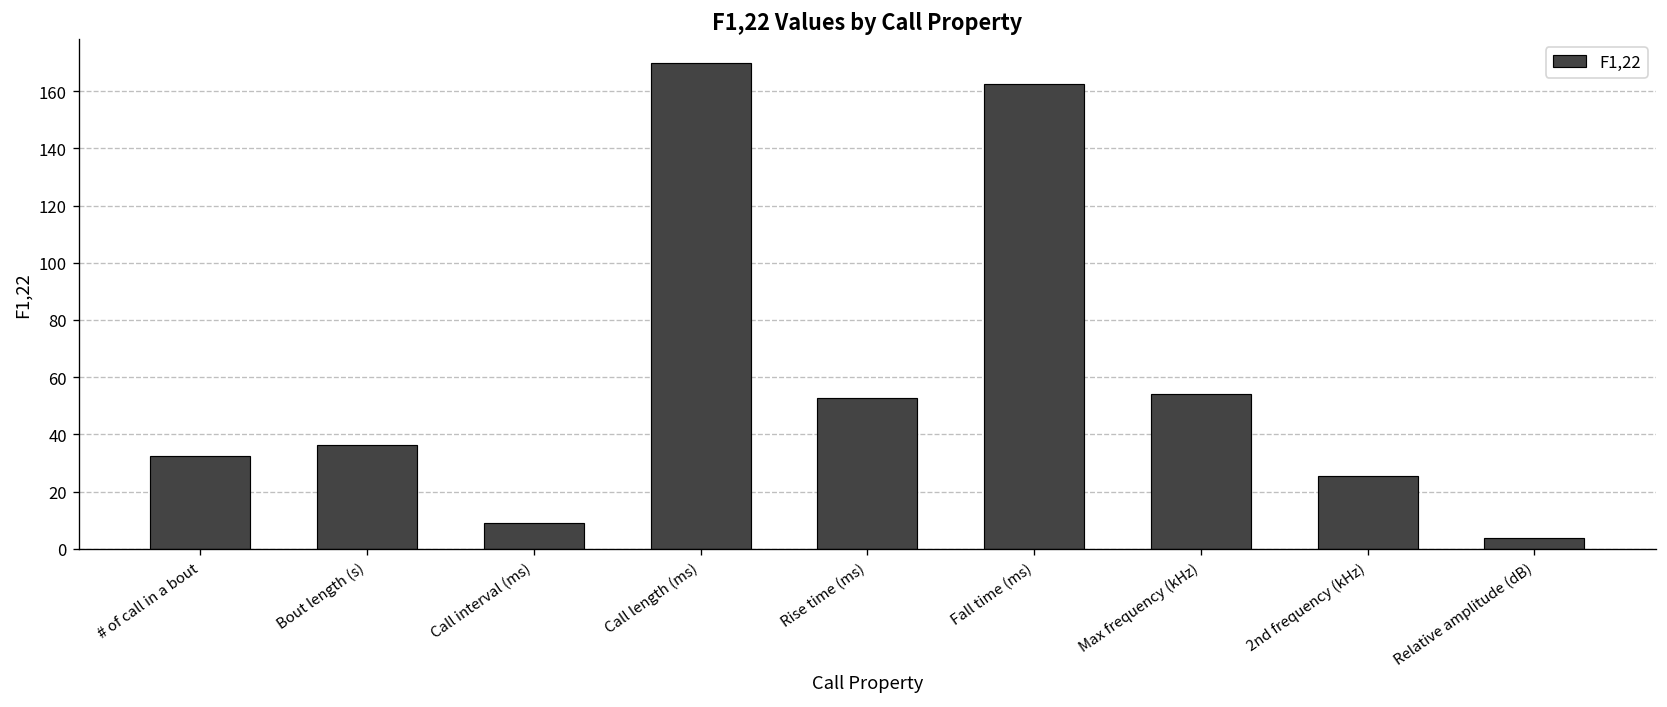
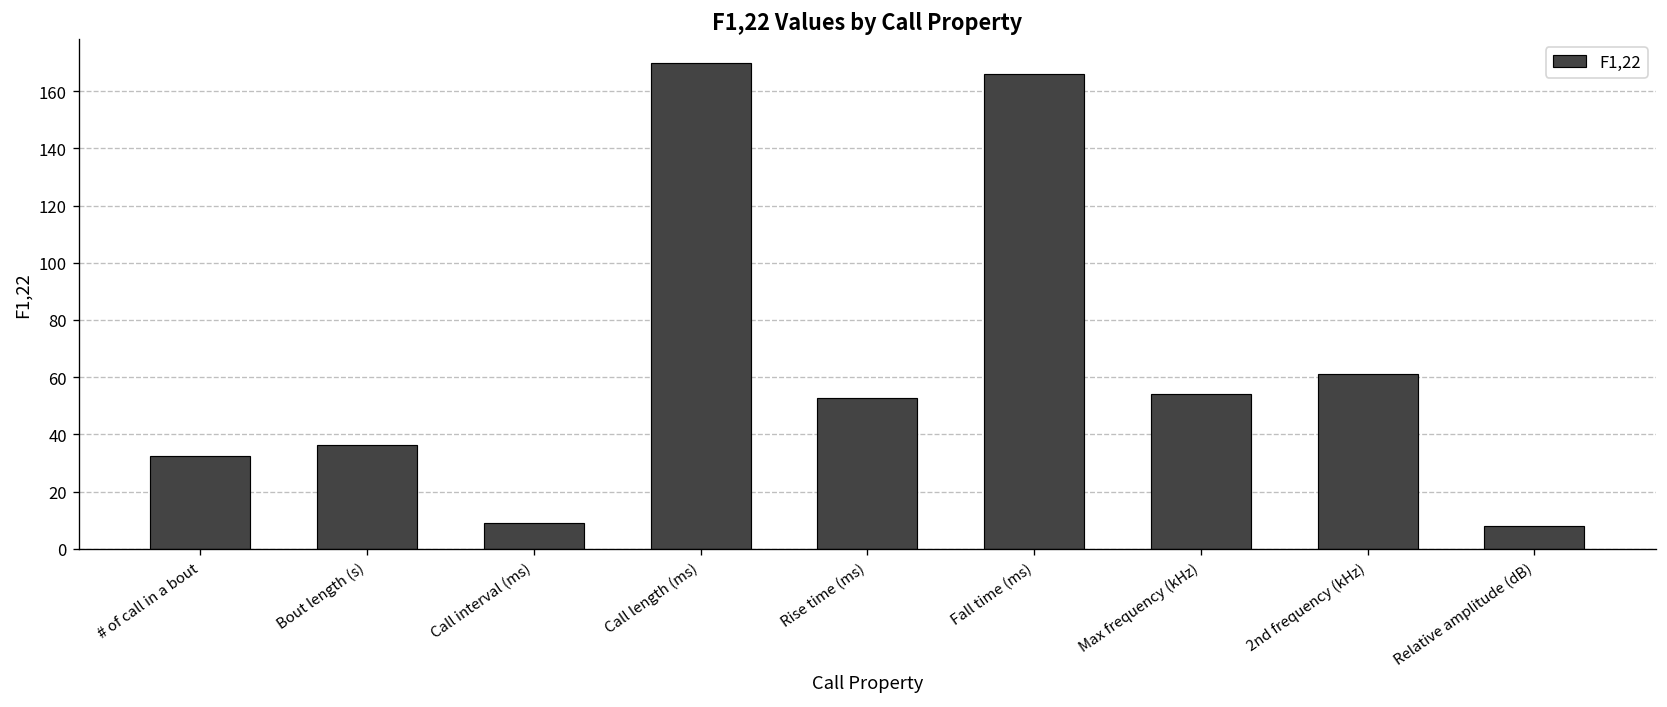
Fall time (ms): 163 -> 166
2nd frequency (kHz): 25 -> 61
Relative amplitude (dB): 4 -> 8
